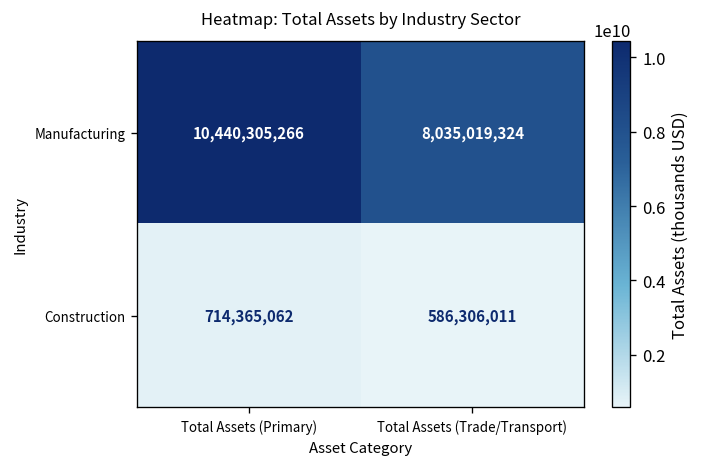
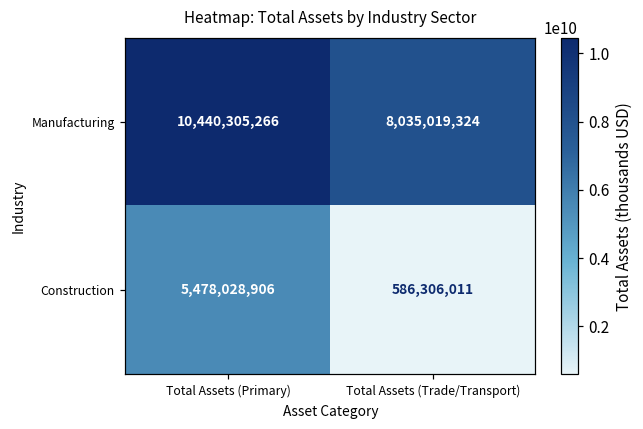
Construction, Total Assets (Primary): 714,365,062 -> 5,478,028,906
